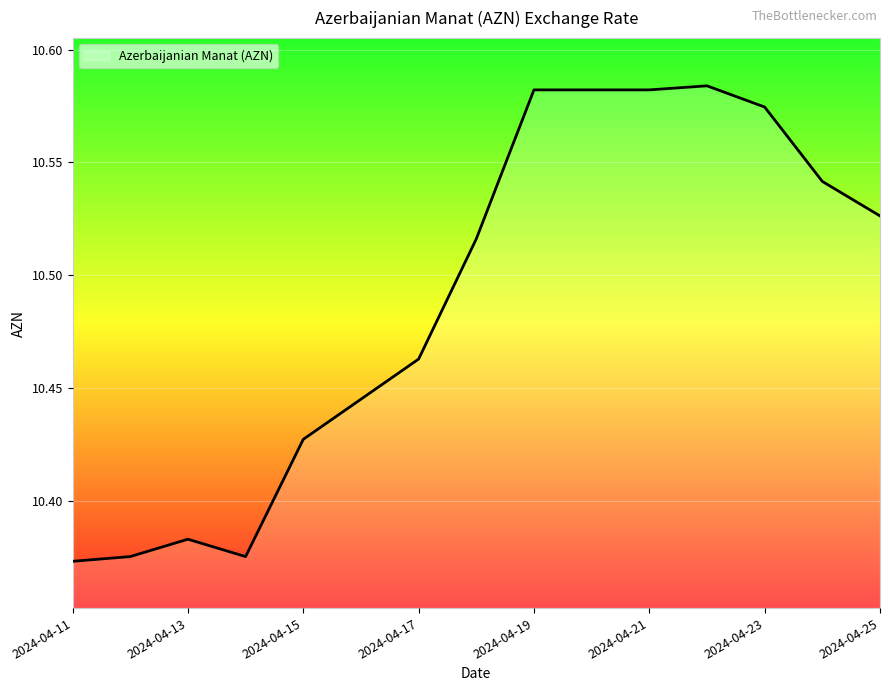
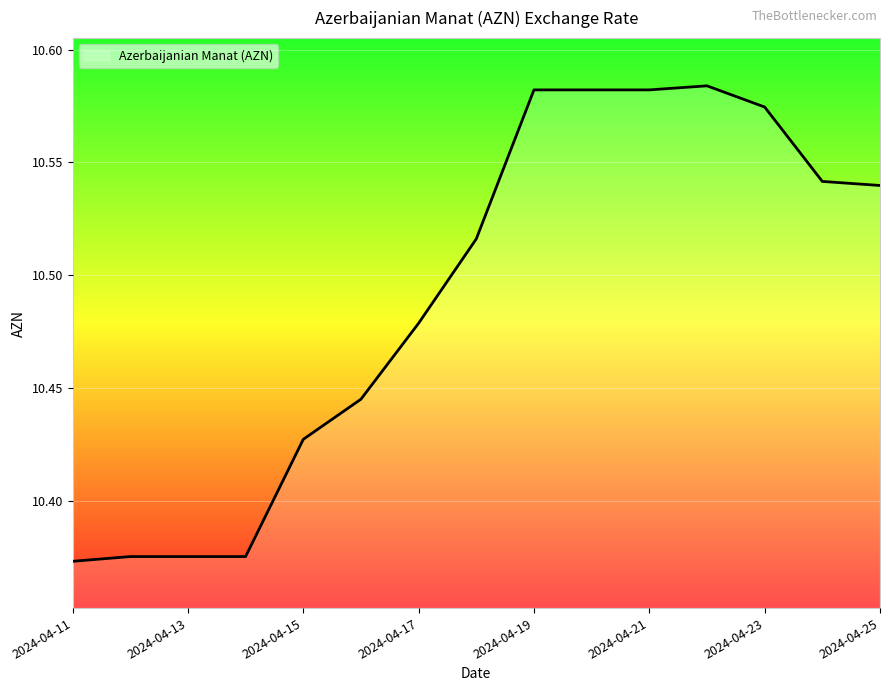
2024-04-13: 10.383 -> 10.375
2024-04-17: 10.463 -> 10.479
2024-04-25: 10.526 -> 10.540
